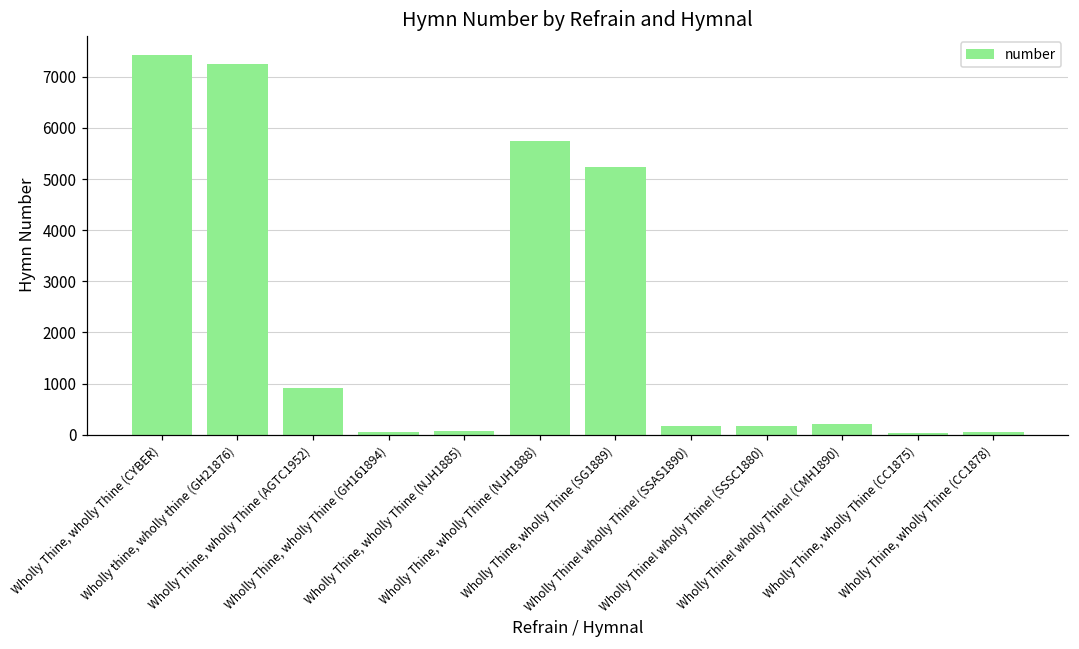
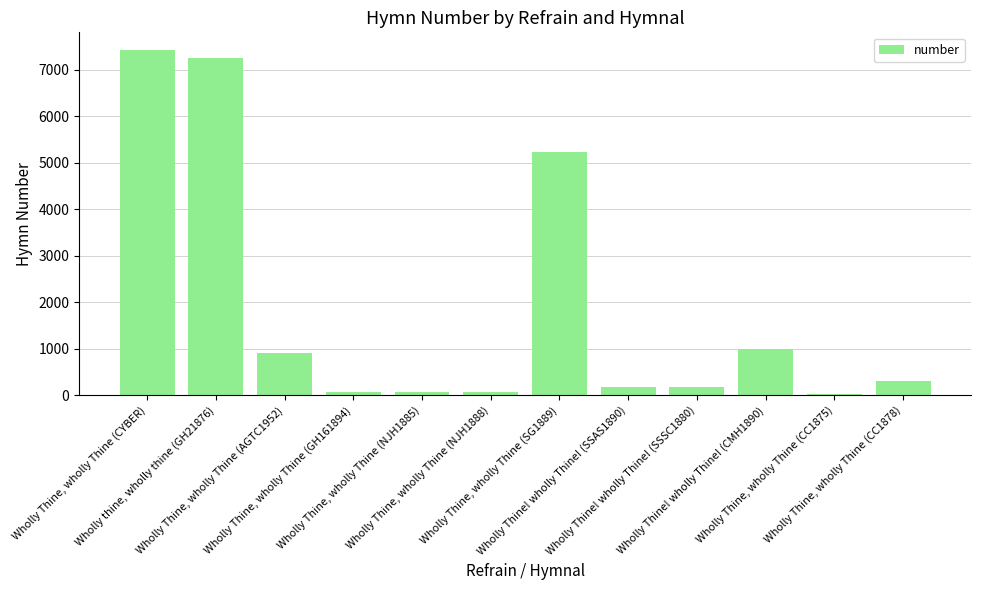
Wholly Thine, wholly Thine (NJH1888): 5700 -> 100
Wholly Thine! wholly Thine! (CMH1890): 200 -> 1000
Wholly Thine, wholly Thine (CC1878): 100 -> 300
